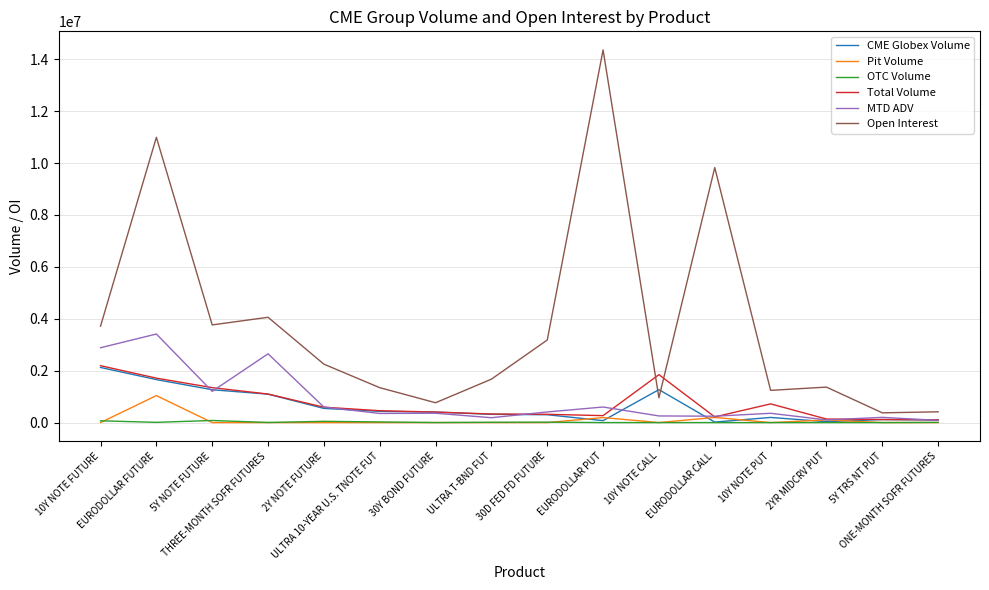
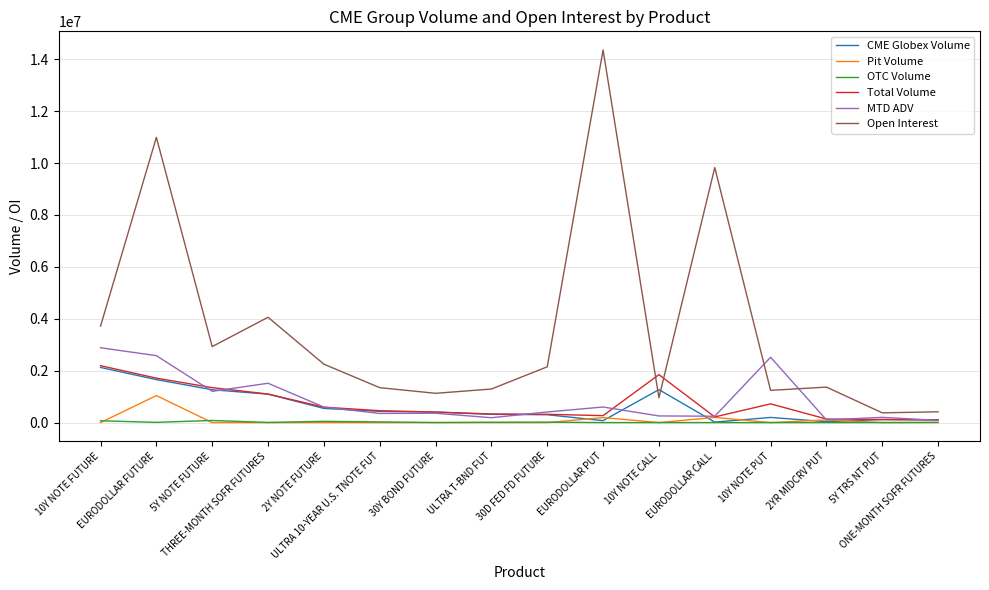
MTD ADV, EURODOLLAR FUTURE: 3400000 -> 2600000
Open Interest, 5Y NOTE FUTURE: 3800000 -> 2900000
MTD ADV, THREE-MONTH SOFR FUTURES: 2700000 -> 1500000
Open Interest, 30Y BOND FUTURE: 800000 -> 1100000
Open Interest, ULTRA T-BND FUT: 1700000 -> 1300000
Open Interest, 30D FED FD FUTURE: 3200000 -> 2100000
MTD ADV, 10Y NOTE PUT: 400000 -> 2500000
